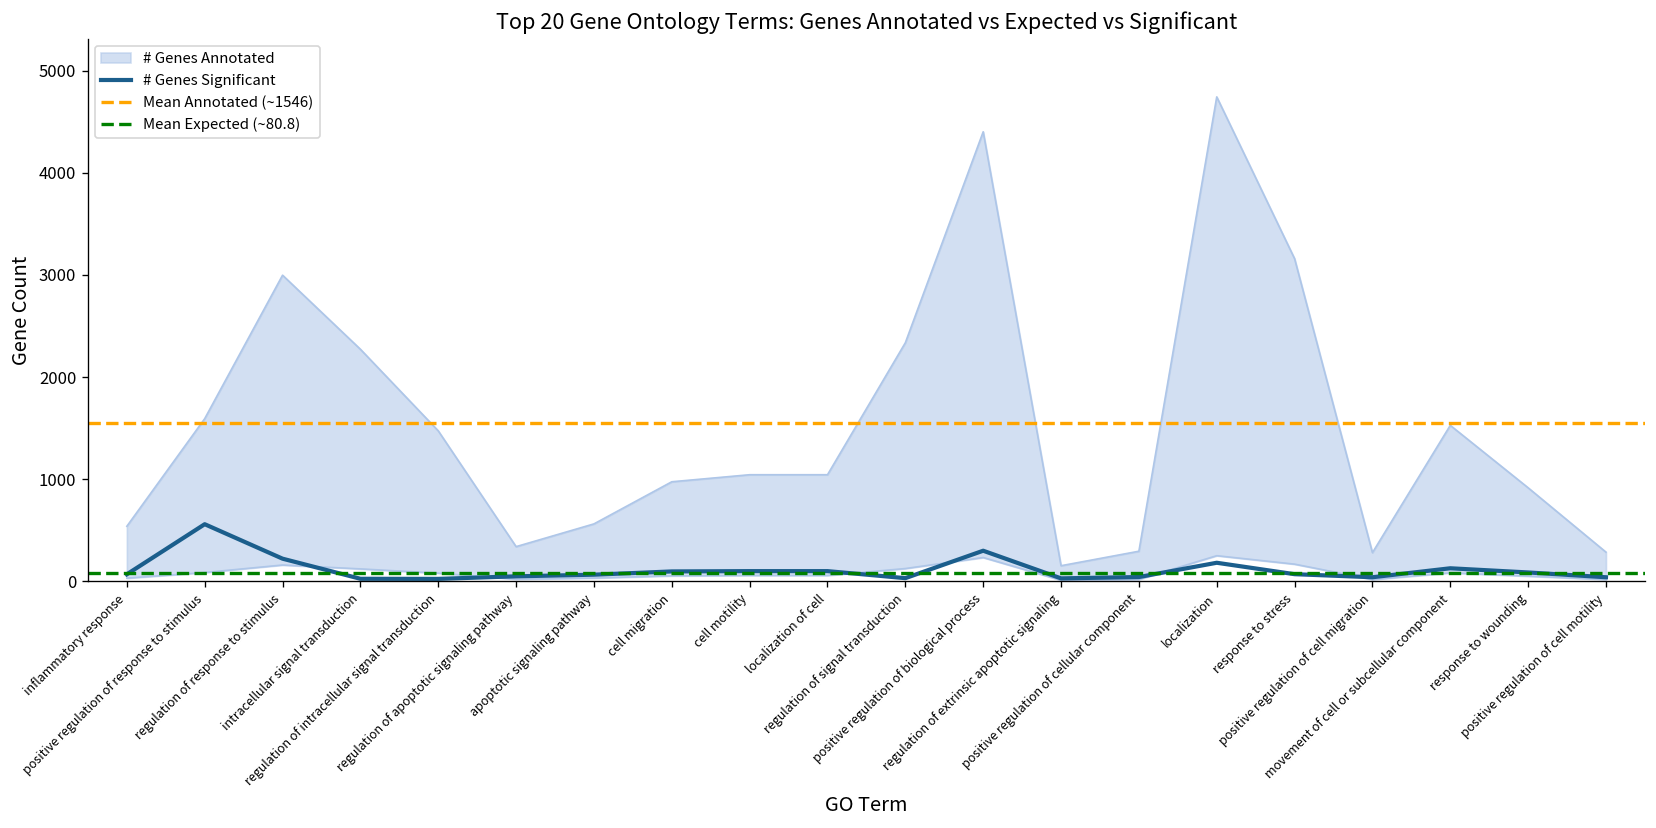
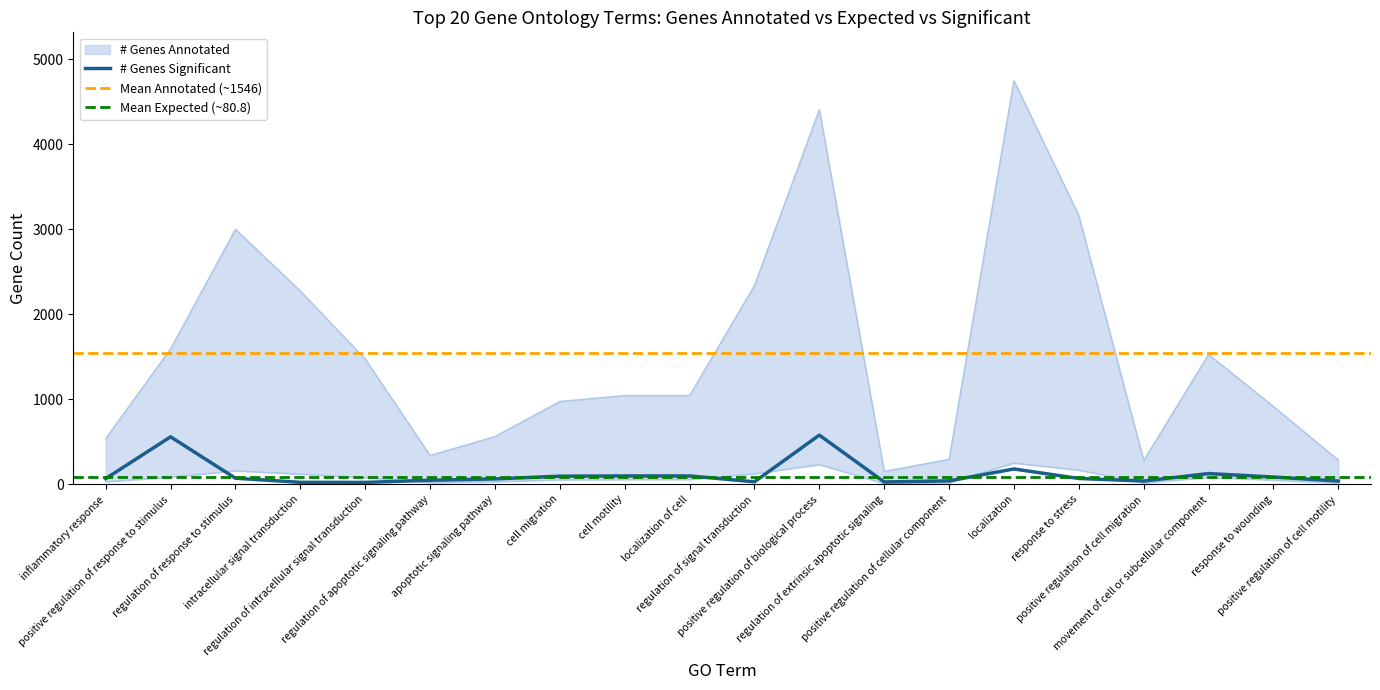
# Genes Significant, regulation of response to stimulus: 200 -> 100
# Genes Significant, positive regulation of biological process: 300 -> 600
